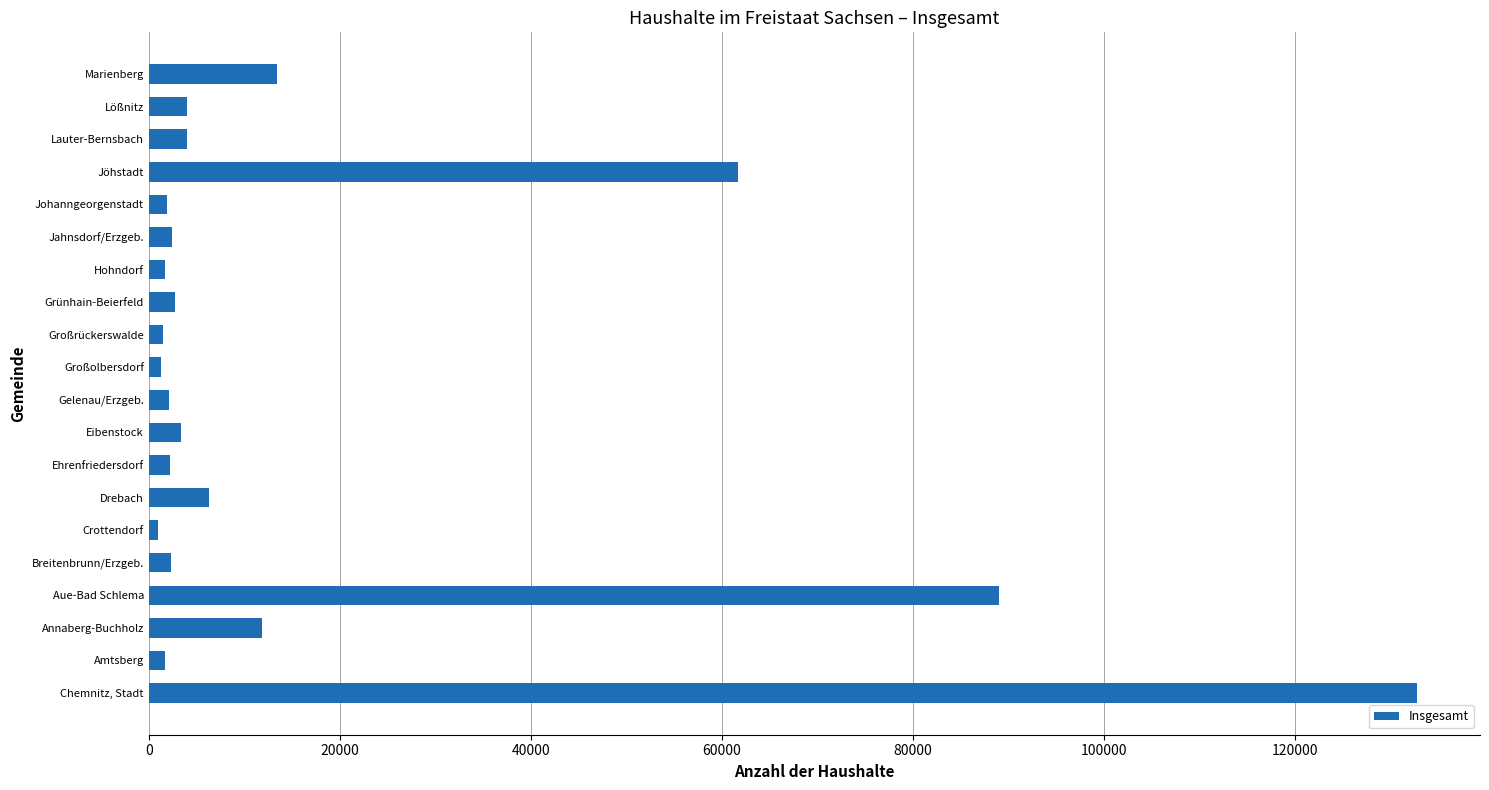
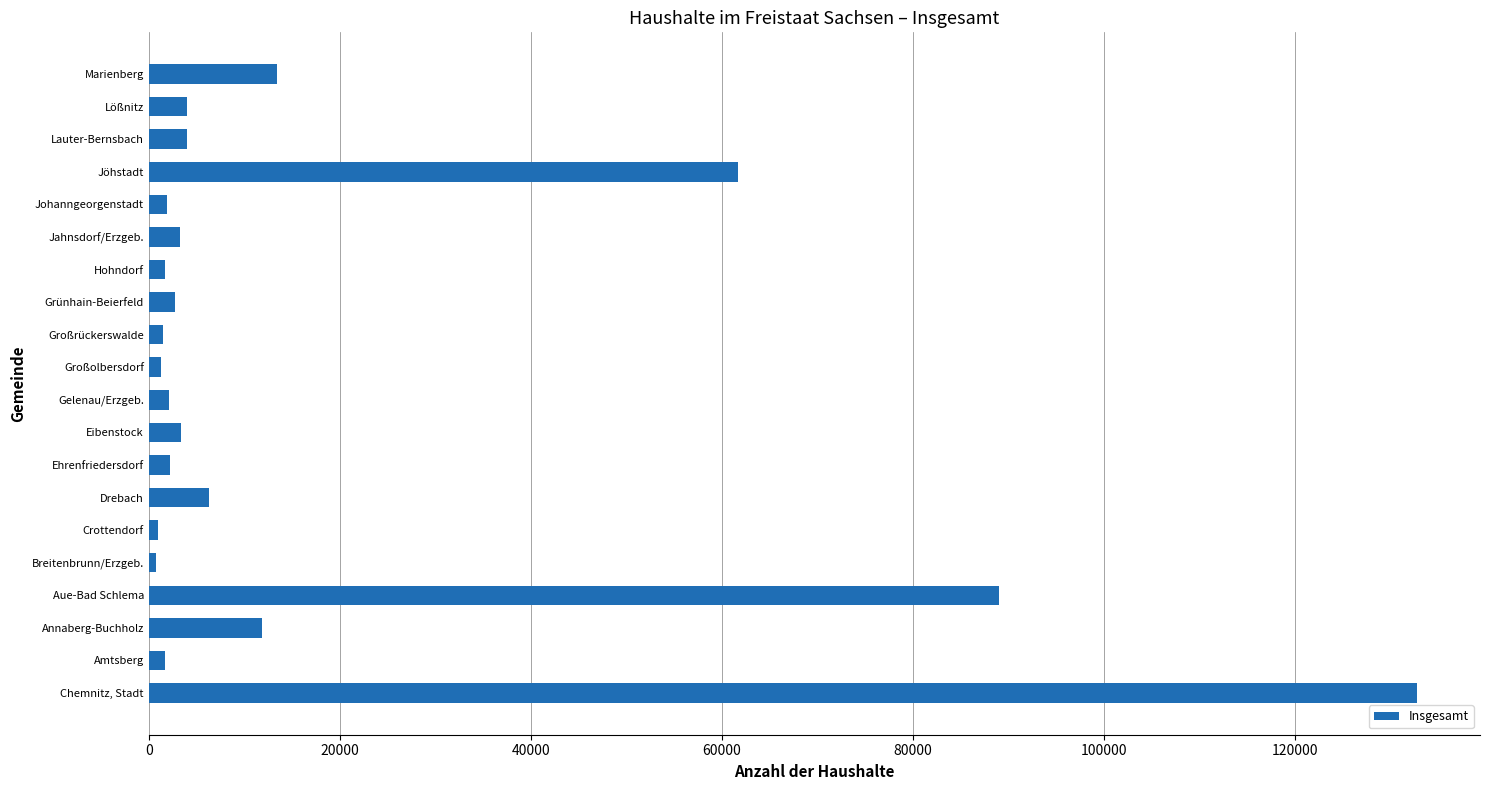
Jahnsdorf/Erzgeb.: 2000 -> 3000
Breitenbrunn/Erzgeb.: 2000 -> 1000
